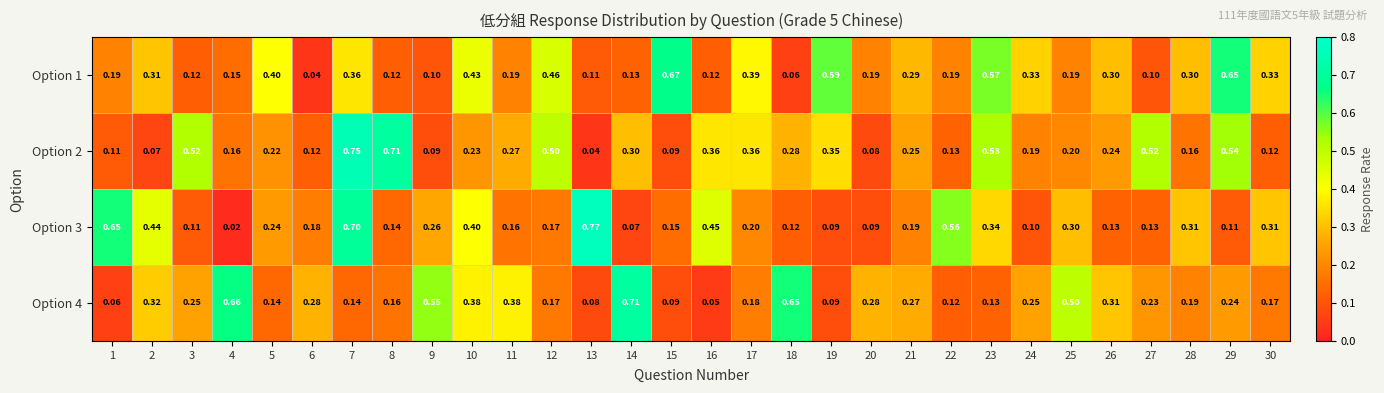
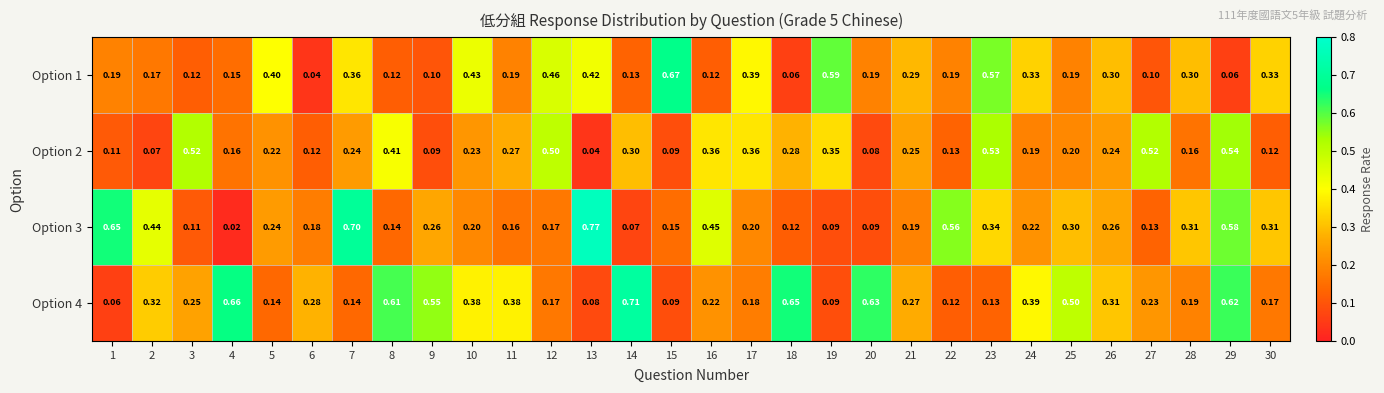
Option 1, 2: 0.31 -> 0.17
Option 1, 13: 0.11 -> 0.42
Option 1, 29: 0.65 -> 0.06
Option 2, 7: 0.75 -> 0.24
Option 2, 8: 0.71 -> 0.41
Option 3, 10: 0.40 -> 0.20
Option 3, 24: 0.10 -> 0.22
Option 3, 26: 0.13 -> 0.26
Option 3, 29: 0.11 -> 0.58
Option 4, 8: 0.16 -> 0.61
Option 4, 16: 0.05 -> 0.22
Option 4, 20: 0.28 -> 0.63
Option 4, 24: 0.25 -> 0.39
Option 4, 29: 0.24 -> 0.62
